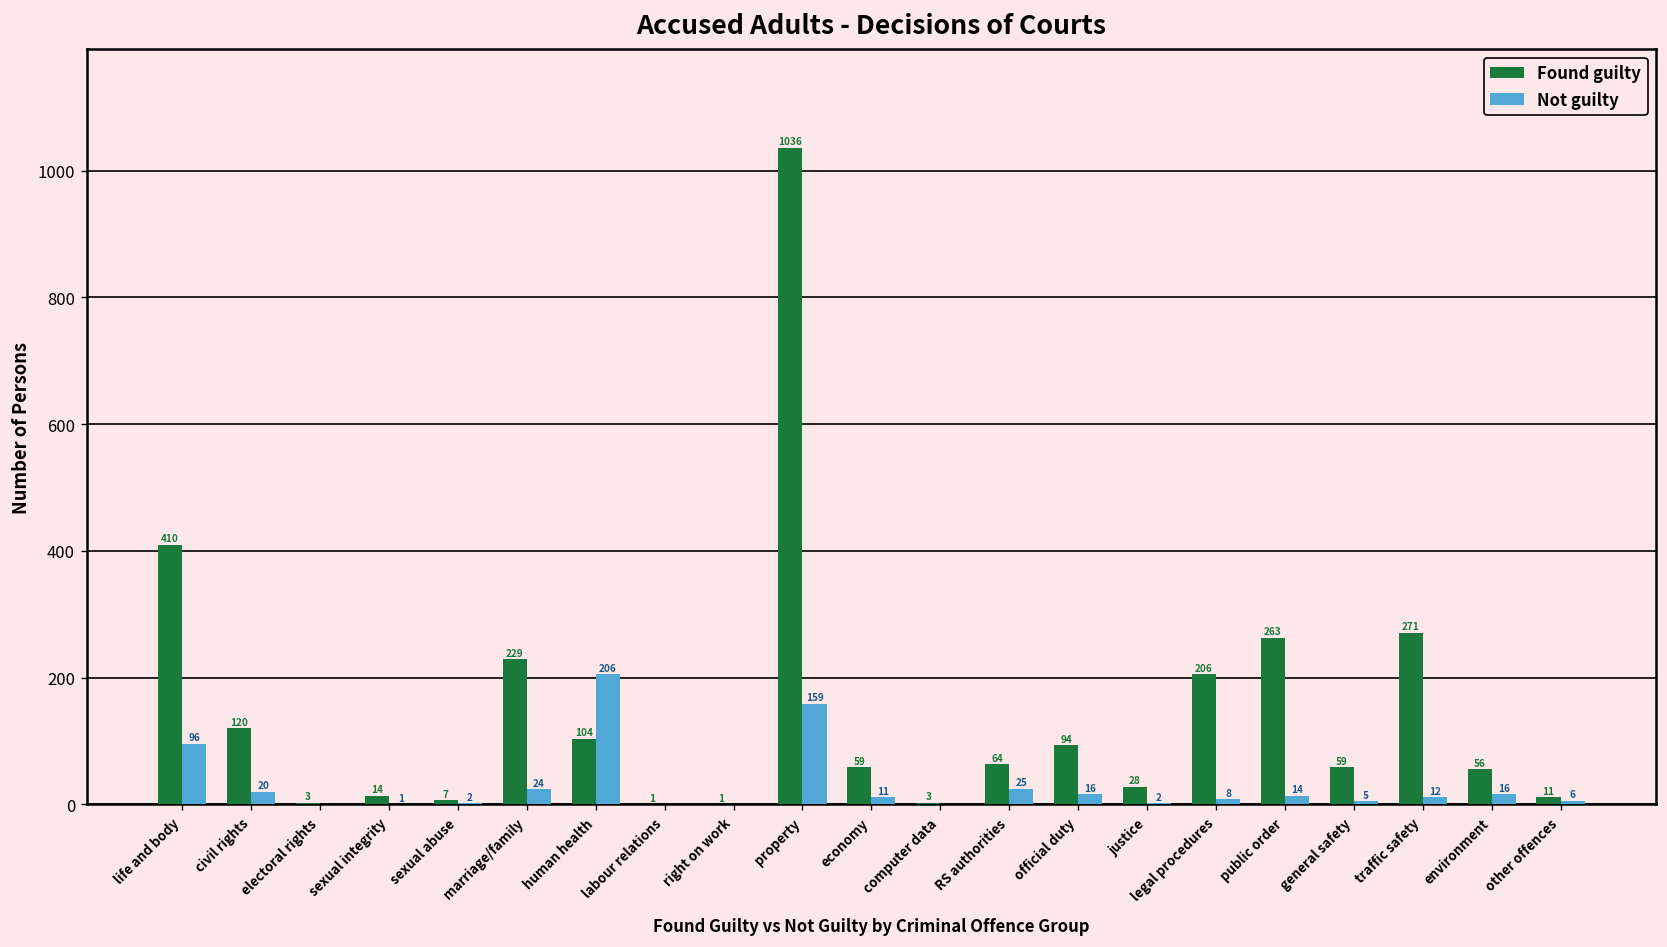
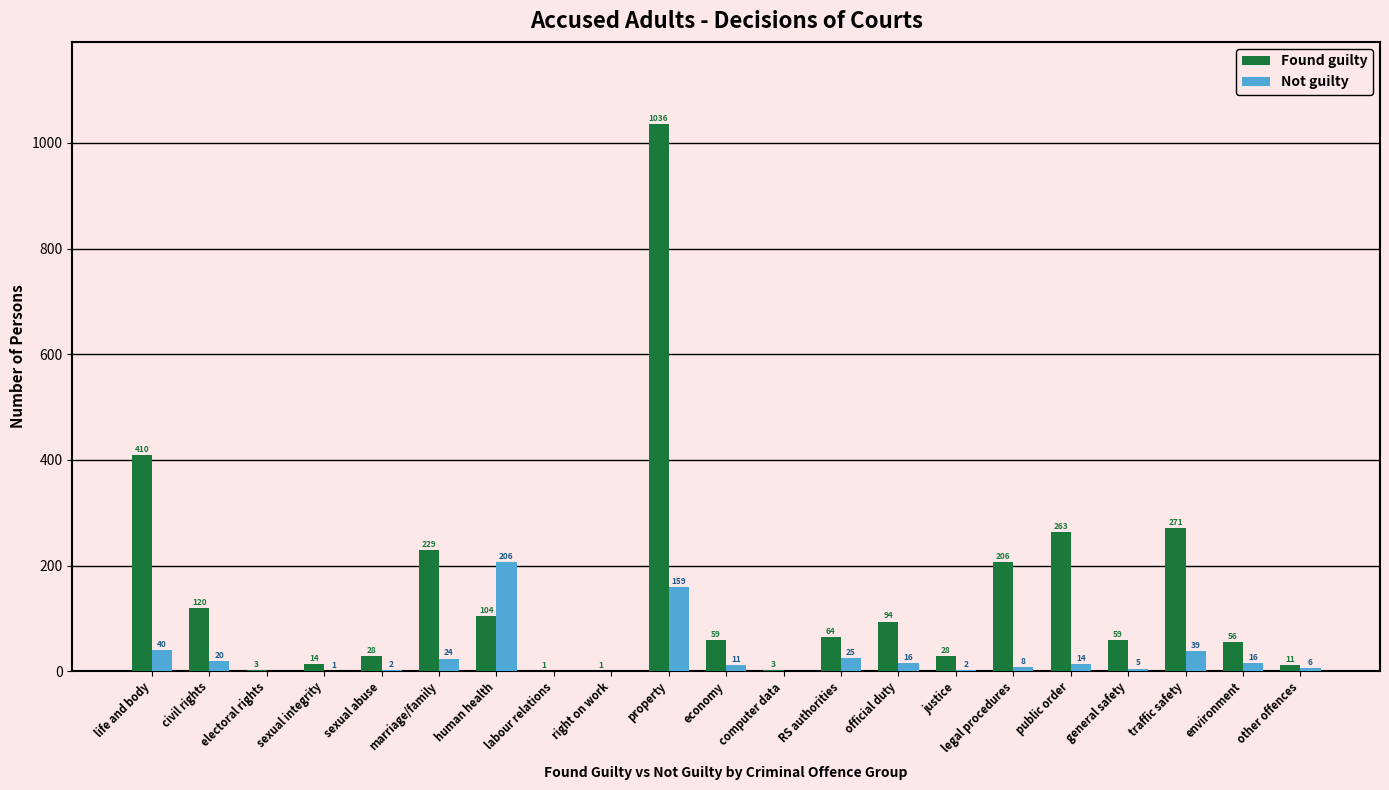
Not guilty, life and body: 96 -> 40
Found guilty, sexual abuse: 7 -> 28
Not guilty, traffic safety: 12 -> 39
